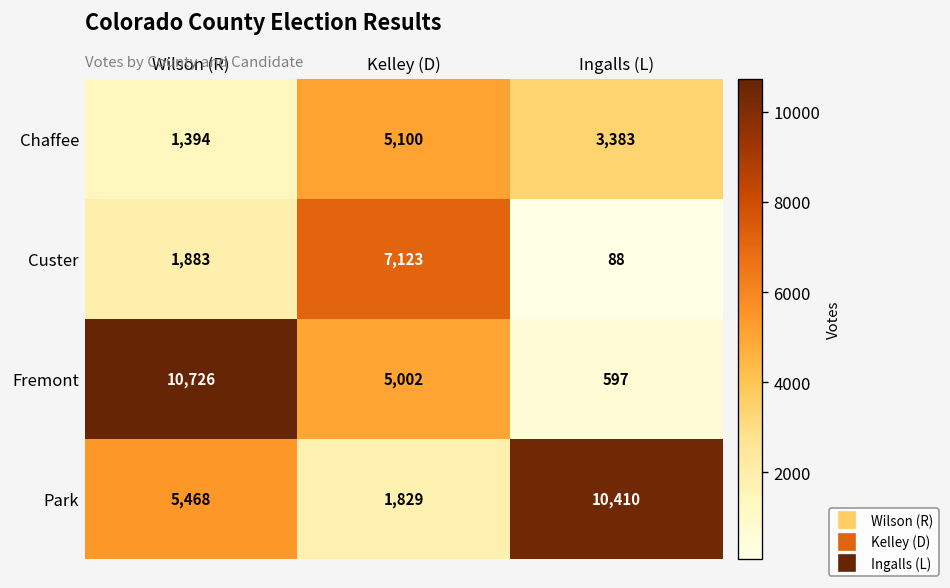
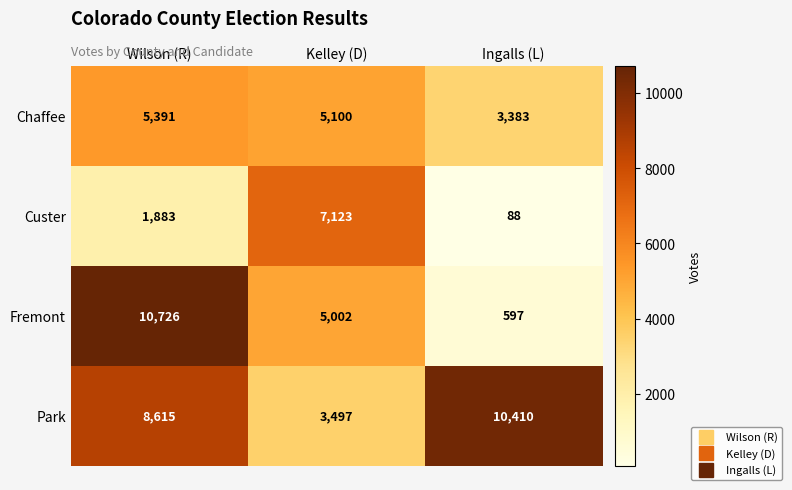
Chaffee, Wilson (R): 1,394 -> 5,391
Park, Wilson (R): 5,468 -> 8,615
Park, Kelley (D): 1,829 -> 3,497
